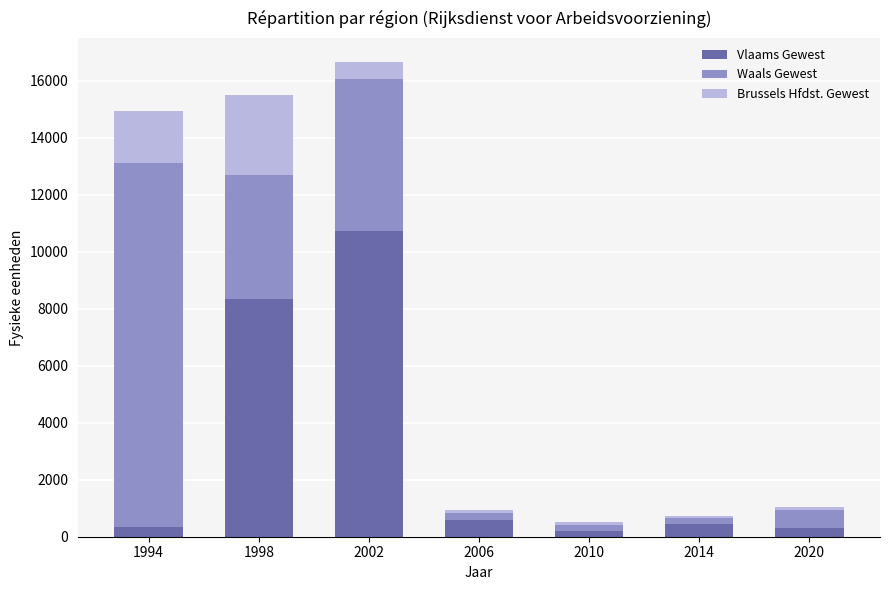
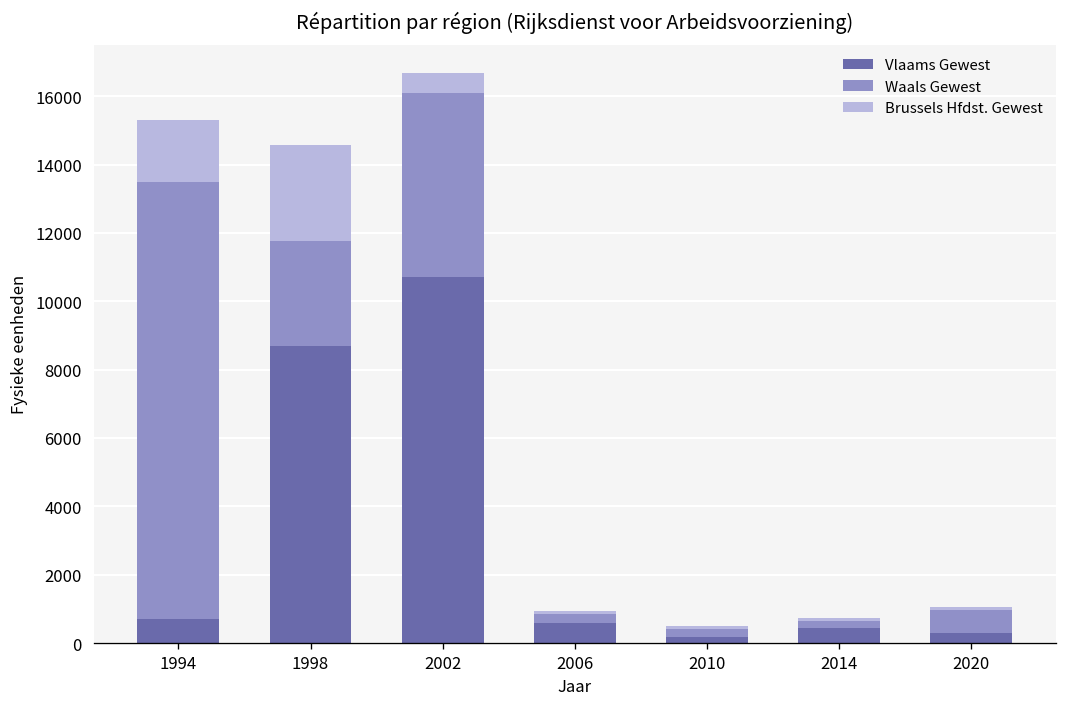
Vlaams Gewest, 1994: 300 -> 700
Vlaams Gewest, 1998: 8300 -> 8700
Waals Gewest, 1998: 4300 -> 3100
